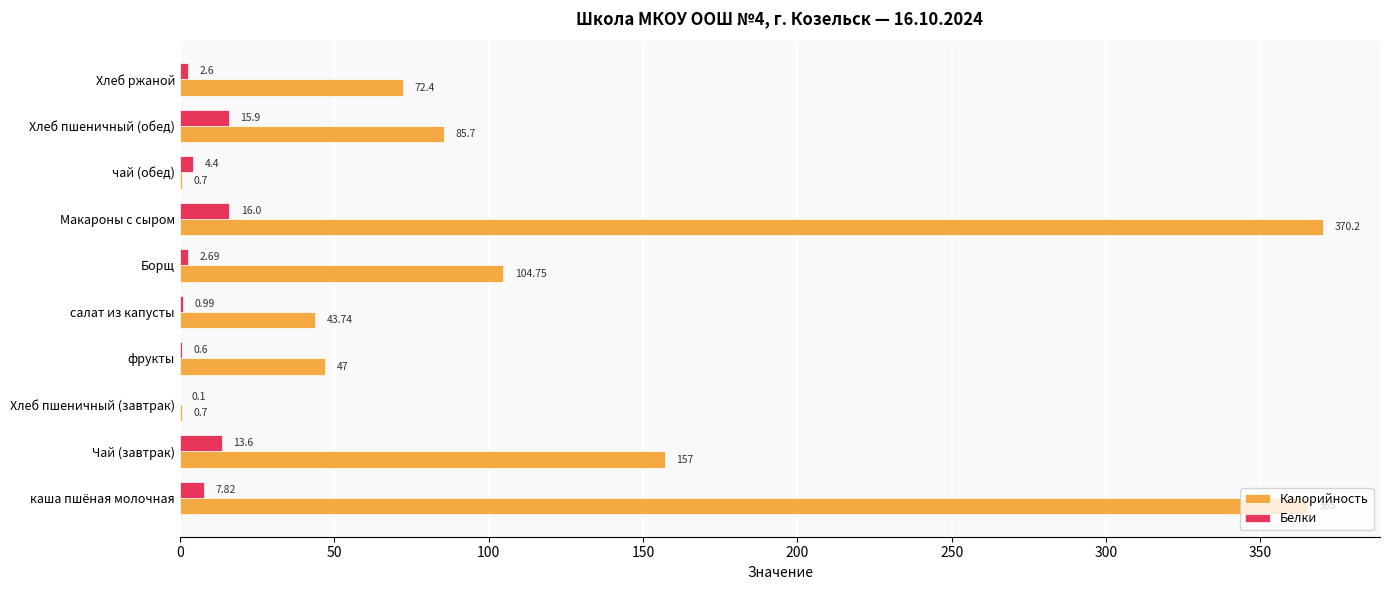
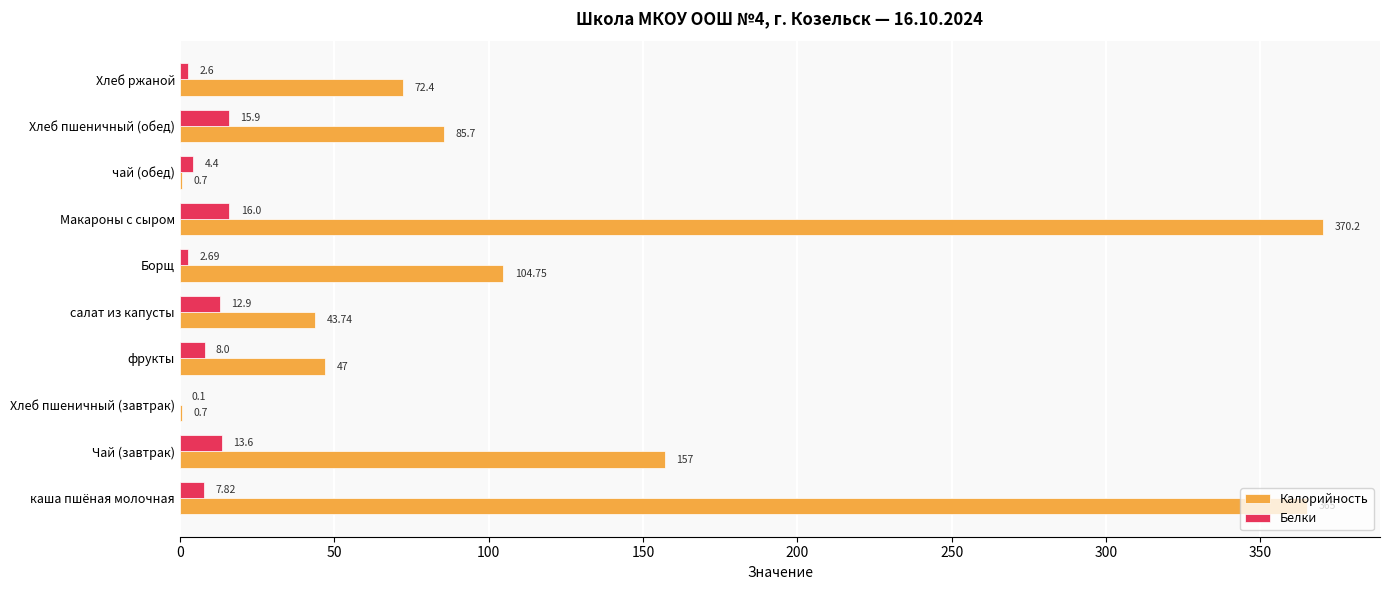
Белки, салат из капусты: 0.99 -> 12.9
Белки, фрукты: 0.6 -> 8.0
